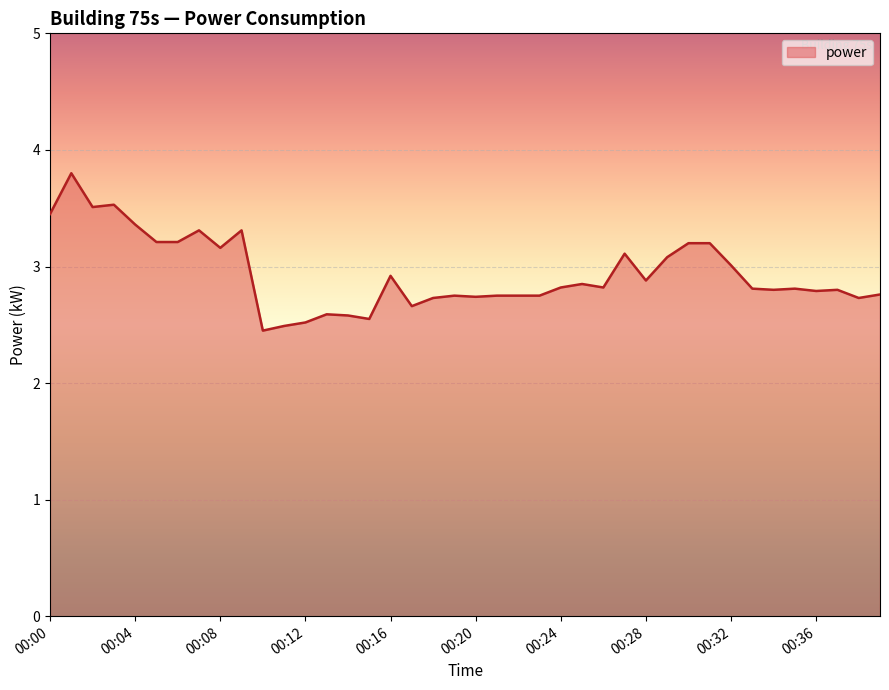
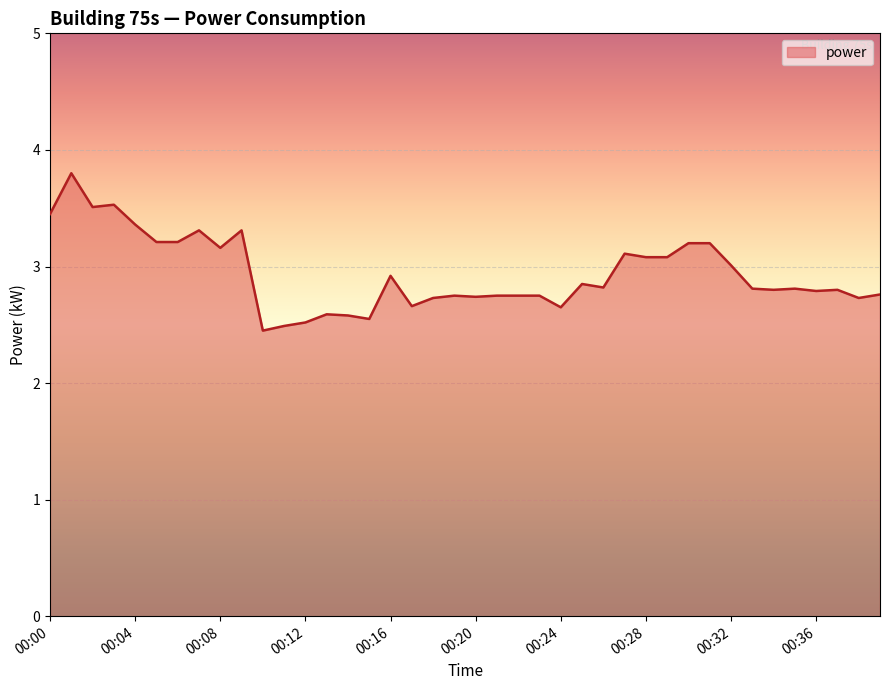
00:24: 2.82 -> 2.65
00:28: 2.88 -> 3.08
